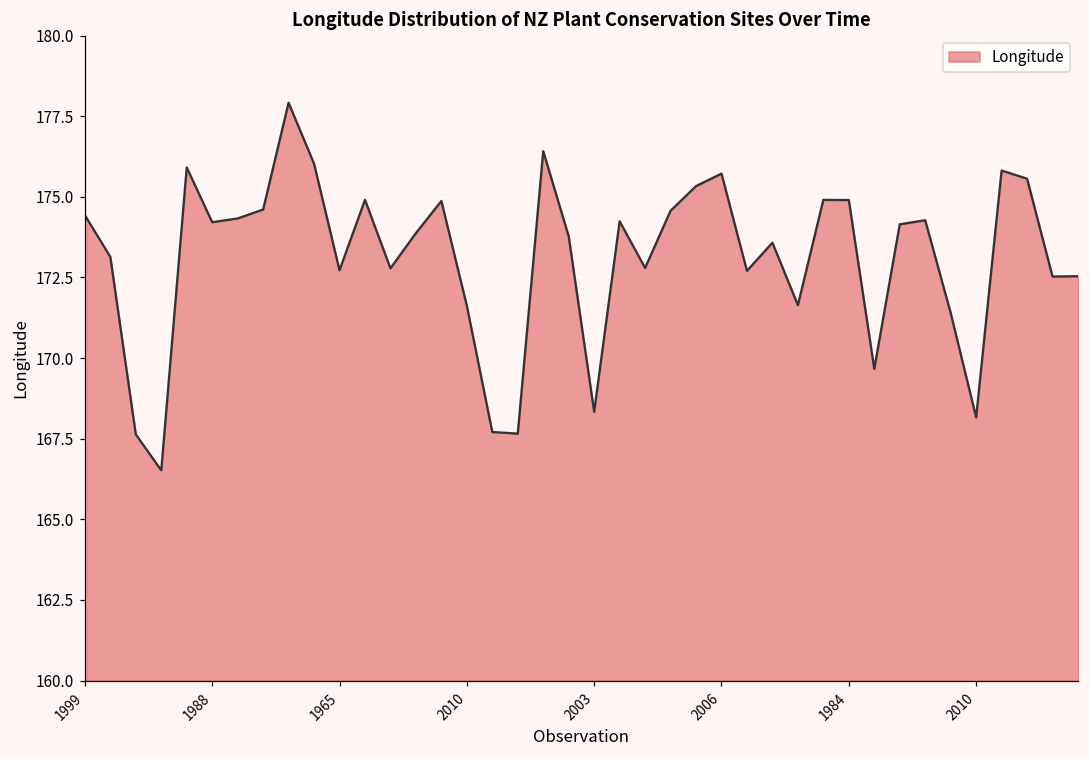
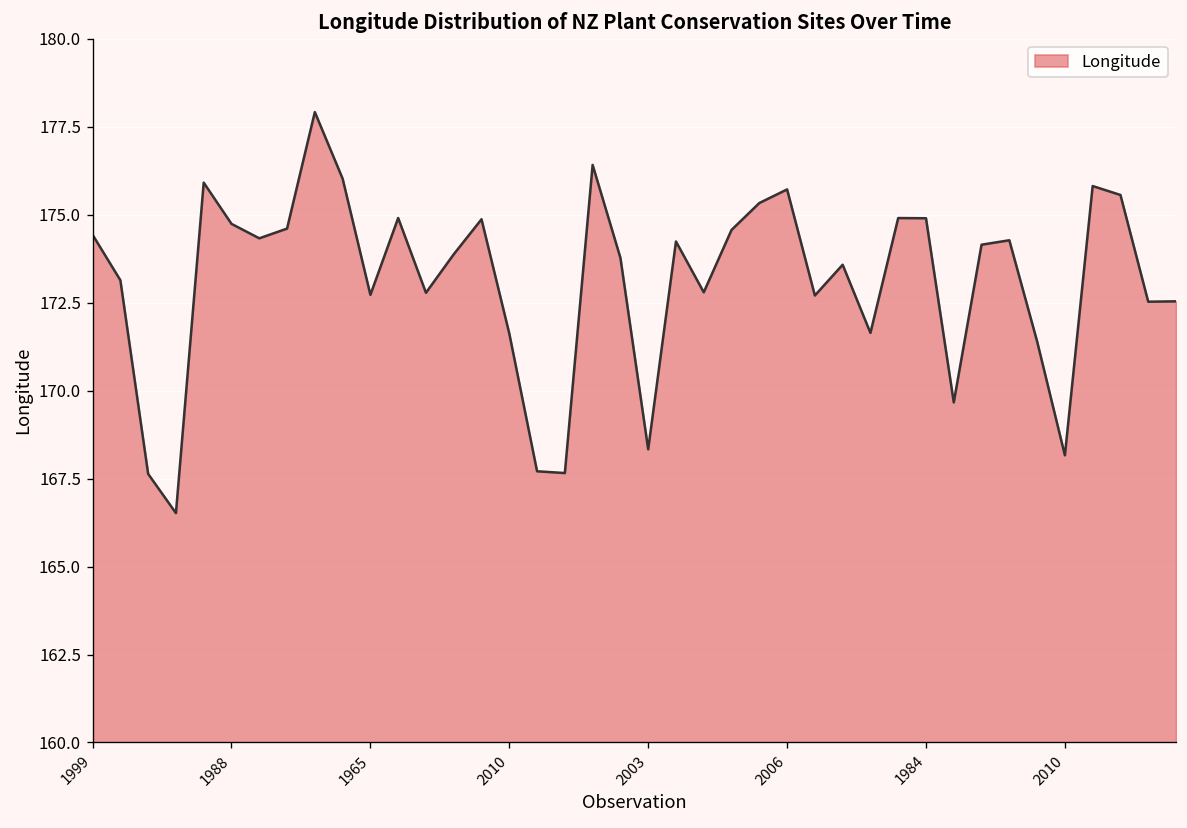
1988: 174.2 -> 174.7
